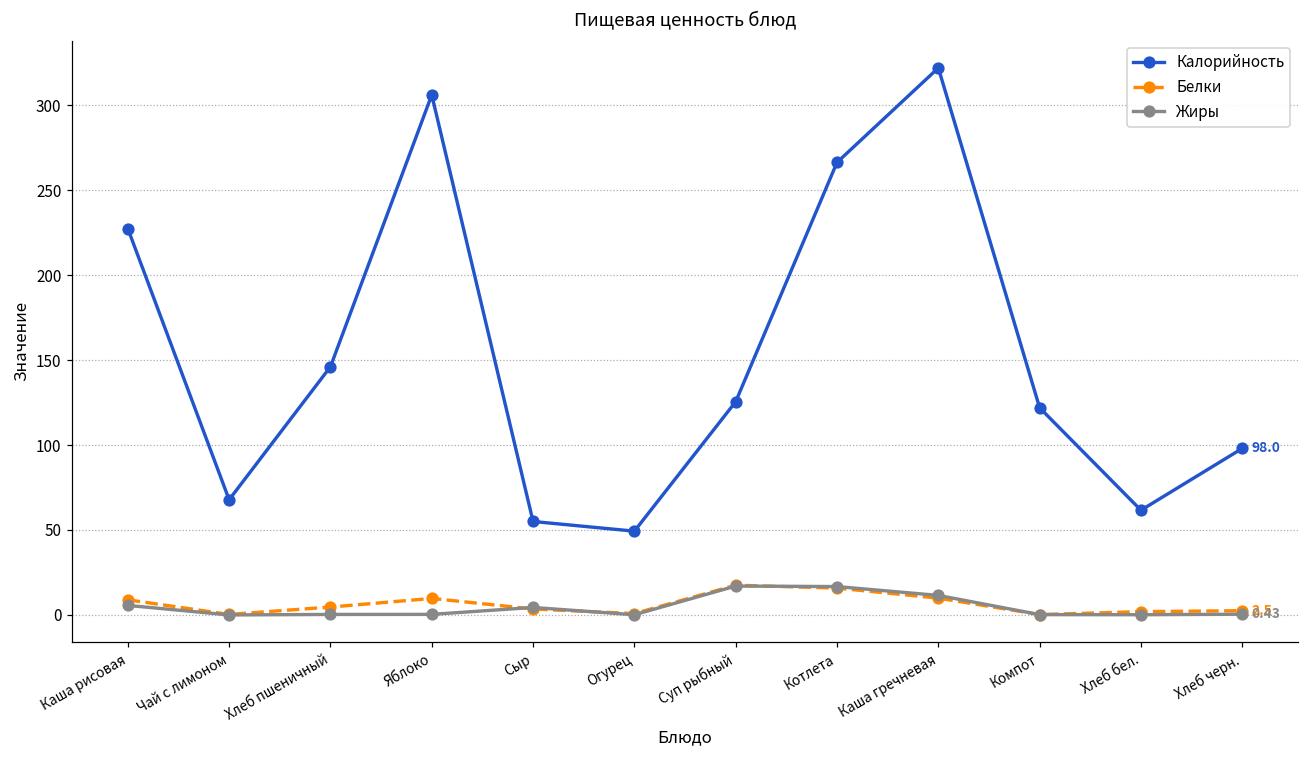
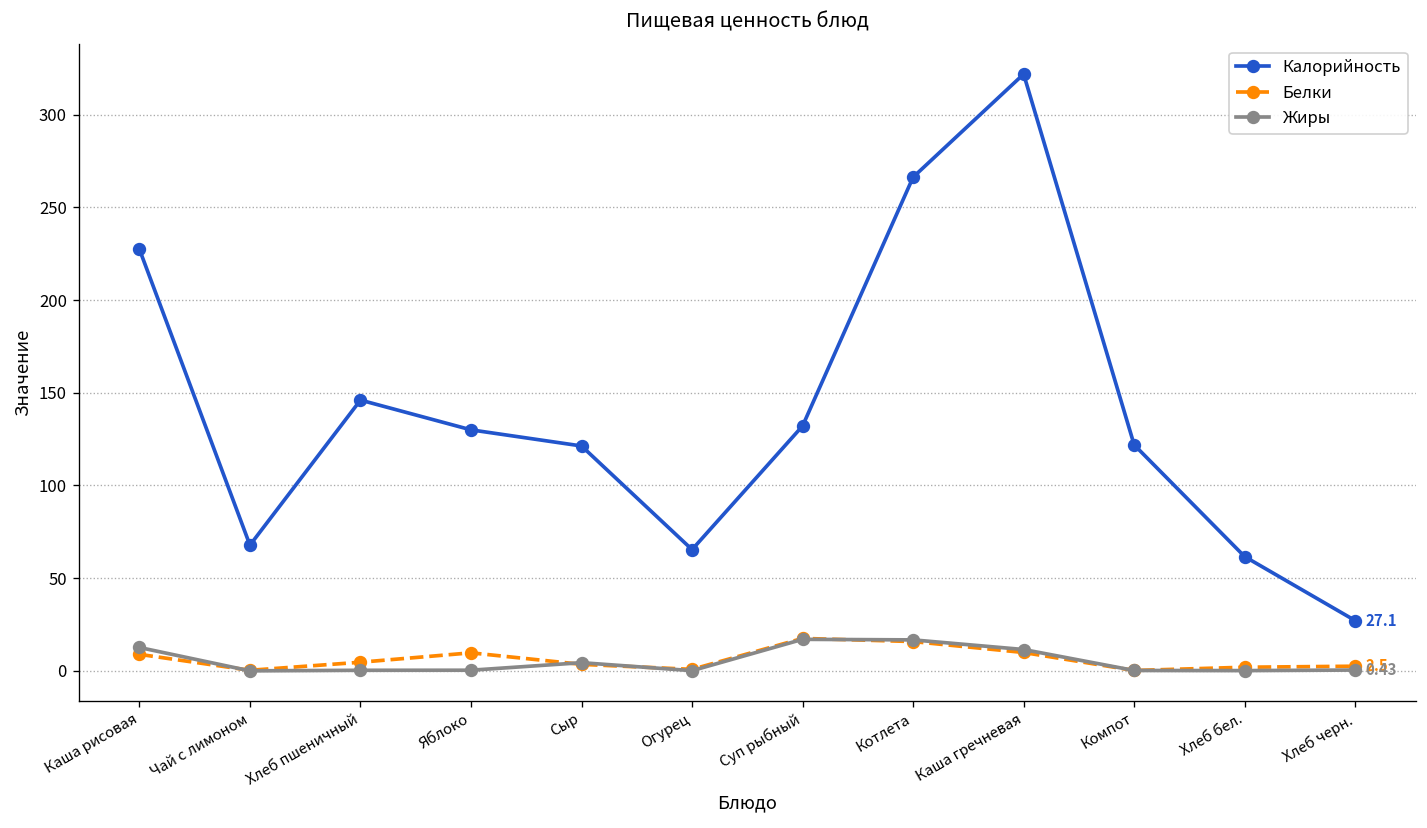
Жиры, Каша рисовая: 6 -> 13
Калорийность, Яблоко: 306 -> 130
Калорийность, Сыр: 55 -> 121
Калорийность, Огурец: 49 -> 65
Калорийность, Суп рыбный: 126 -> 132
Калорийность, Хлеб черн.: 98.0 -> 27.1
